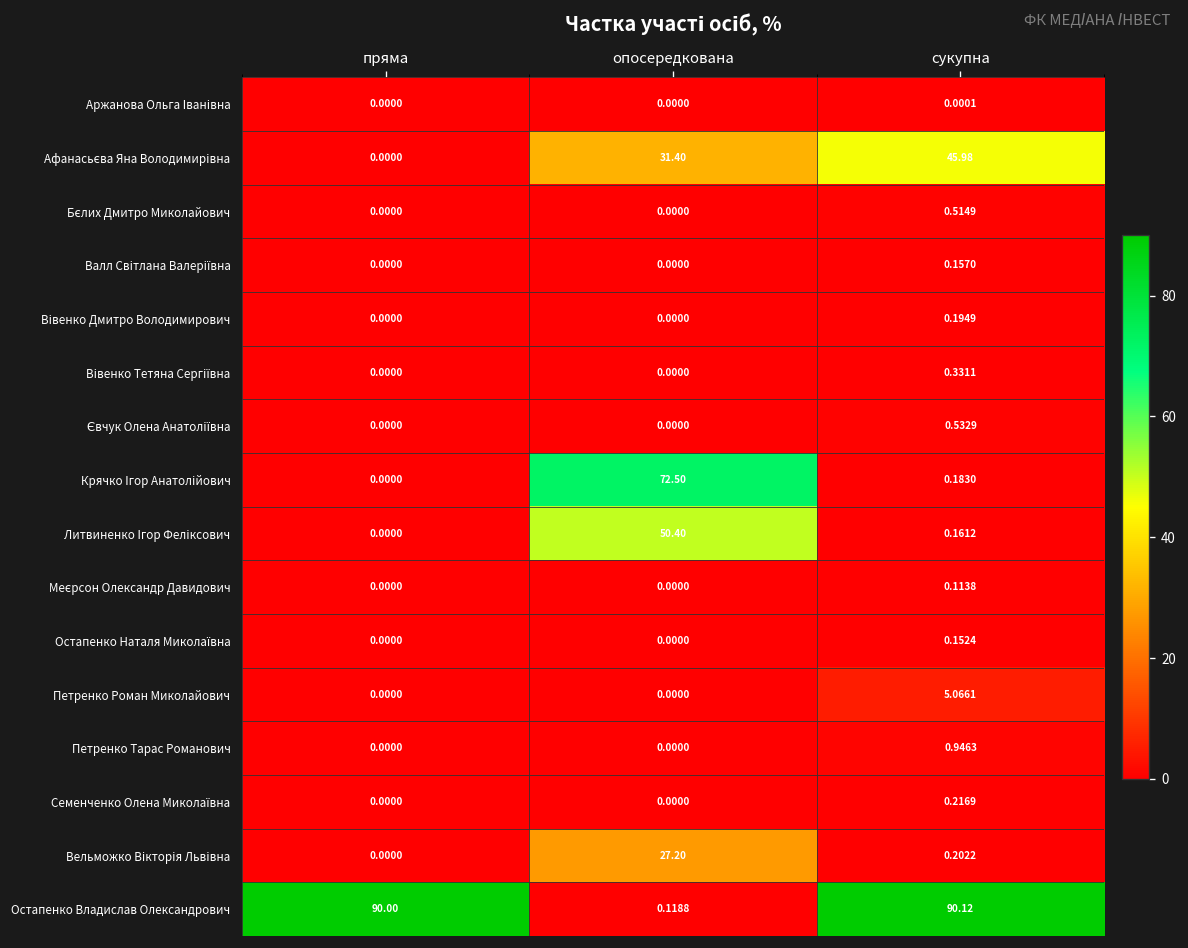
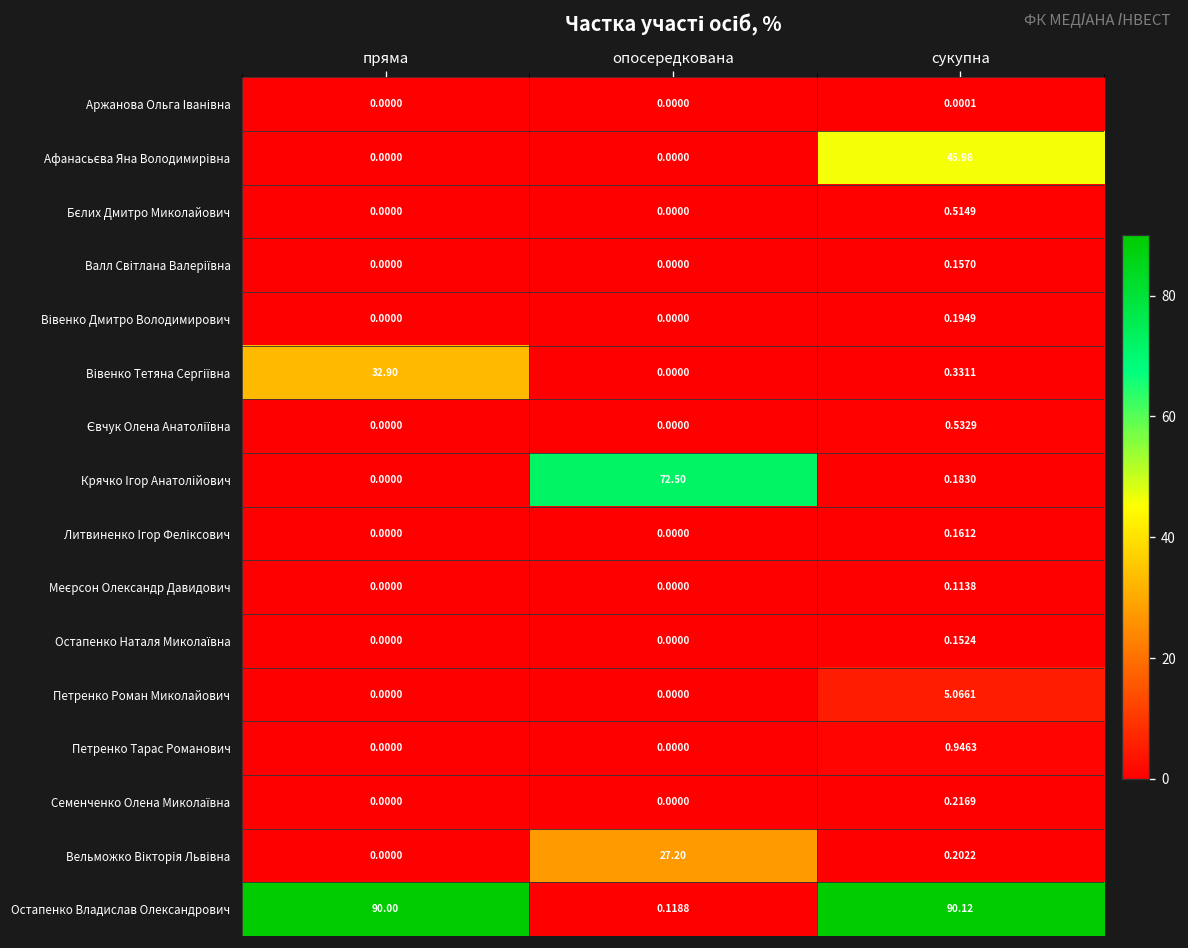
Афанасьєва Яна Володимирівна, опосередкована: 31.40 -> 0.0000
Вівенко Тетяна Сергіївна, пряма: 0.0000 -> 32.90
Литвиненко Ігор Феліксович, опосередкована: 50.40 -> 0.0000
